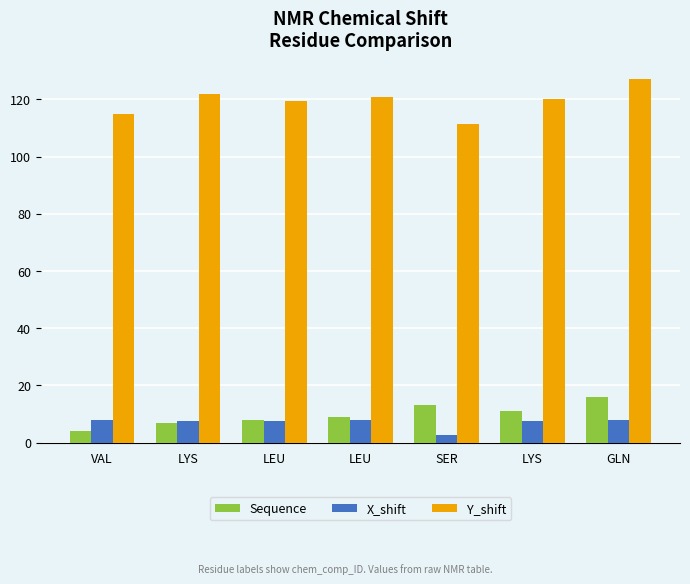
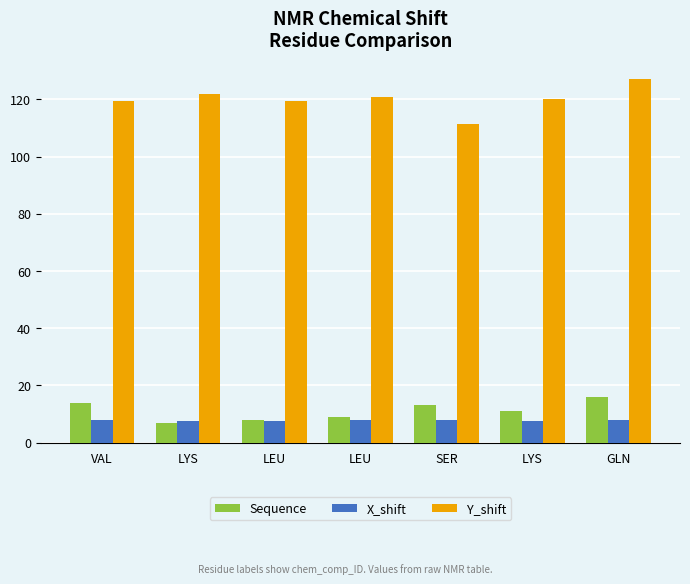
Sequence, VAL: 4 -> 14
Y_shift, VAL: 115 -> 120
X_shift, SER: 3 -> 8
